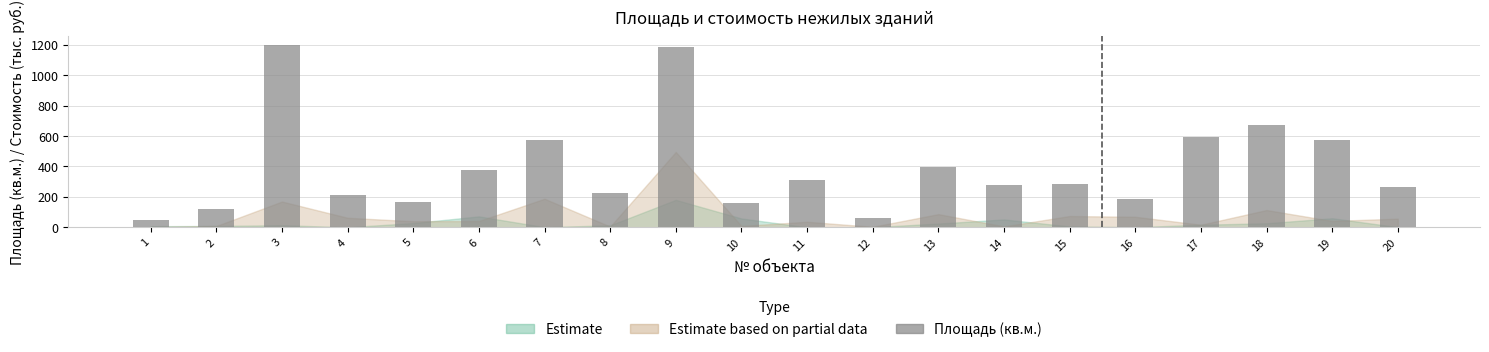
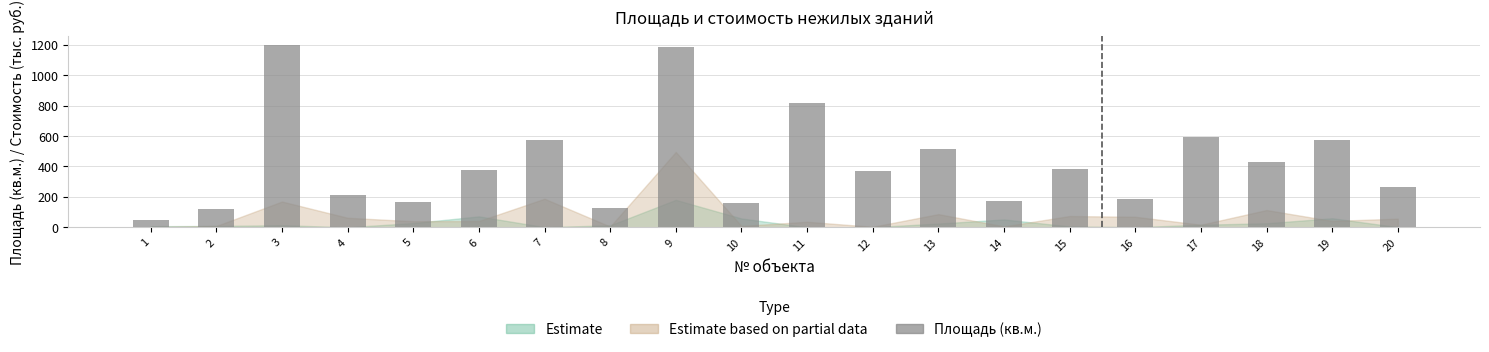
Площадь (кв.м.), 8: 230 -> 120
Площадь (кв.м.), 11: 310 -> 810
Площадь (кв.м.), 12: 60 -> 370
Площадь (кв.м.), 13: 400 -> 510
Площадь (кв.м.), 14: 280 -> 170
Площадь (кв.м.), 15: 290 -> 380
Площадь (кв.м.), 18: 680 -> 430
